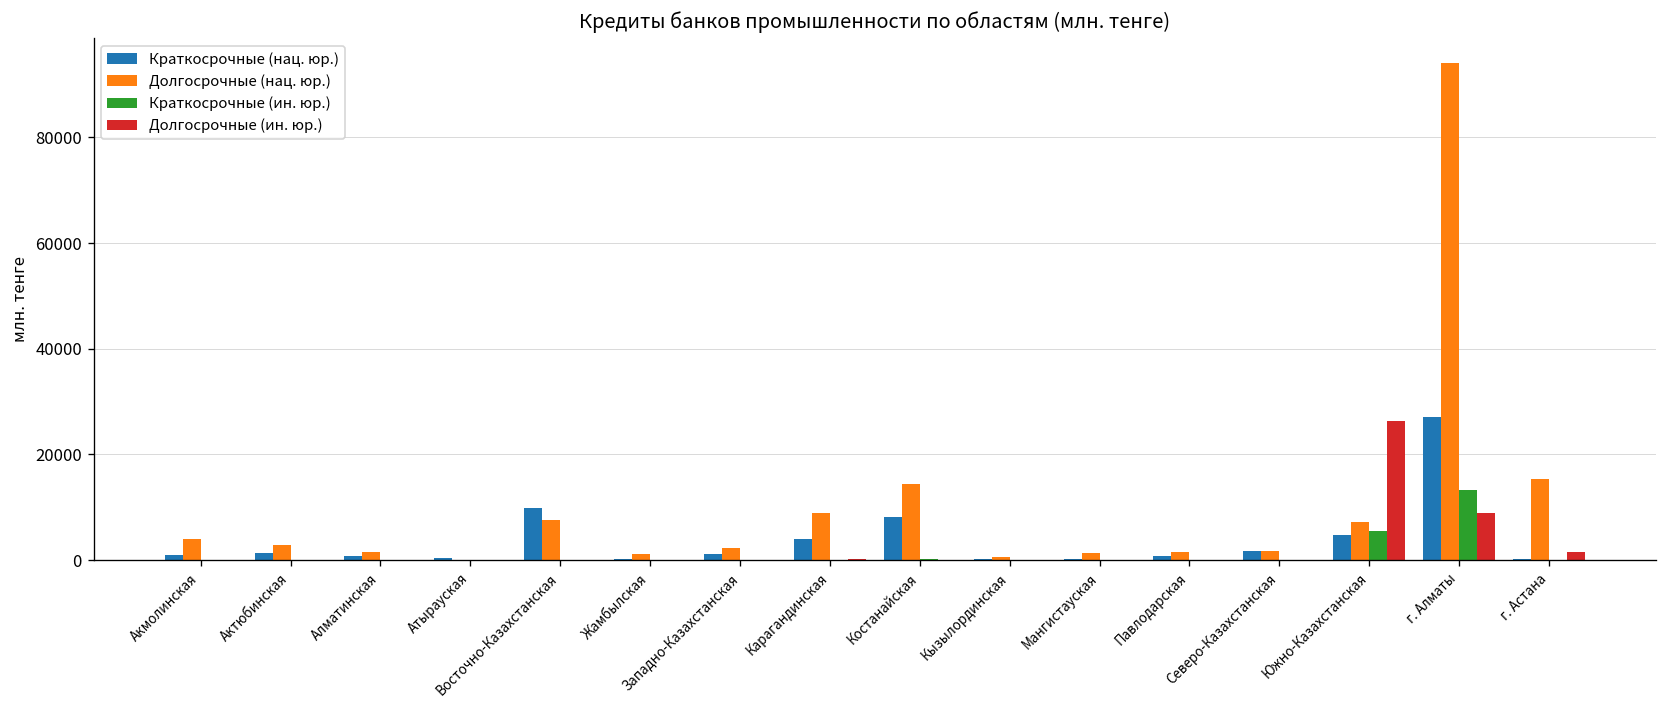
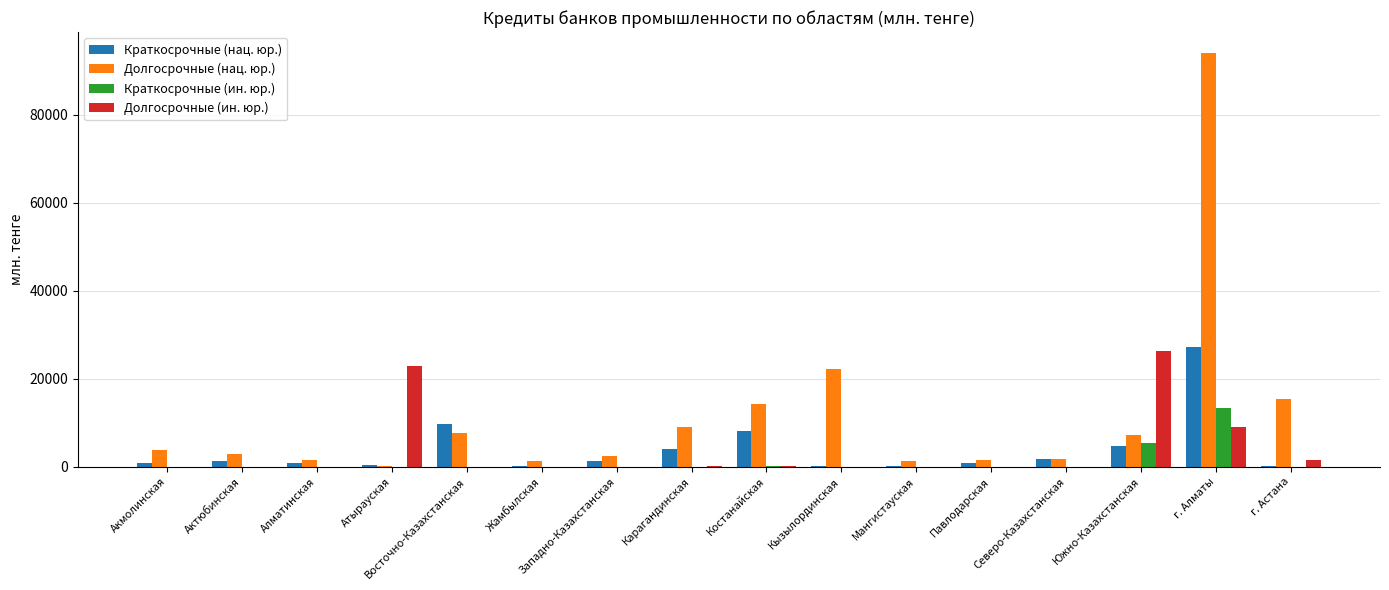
Долгосрочные (ин. юр.), Атырауская: 0 -> 23000
Долгосрочные (нац. юр.), Кызылординская: 1000 -> 22000
